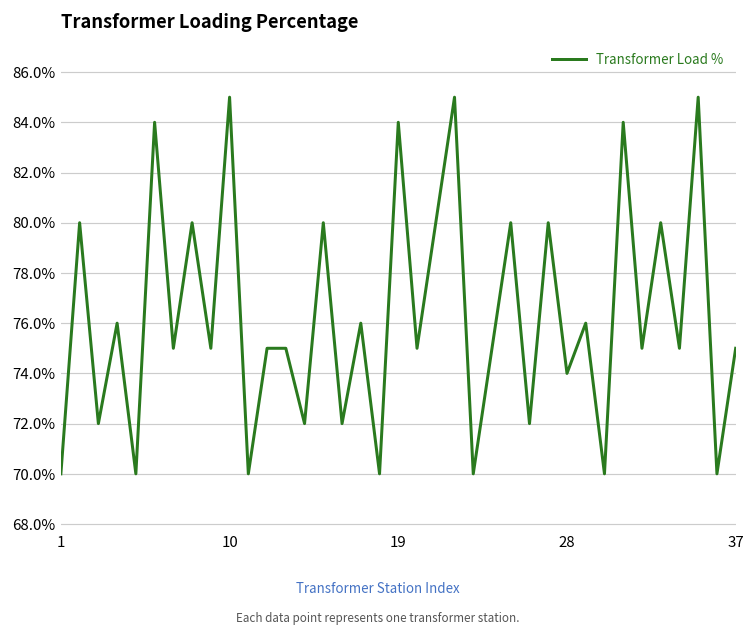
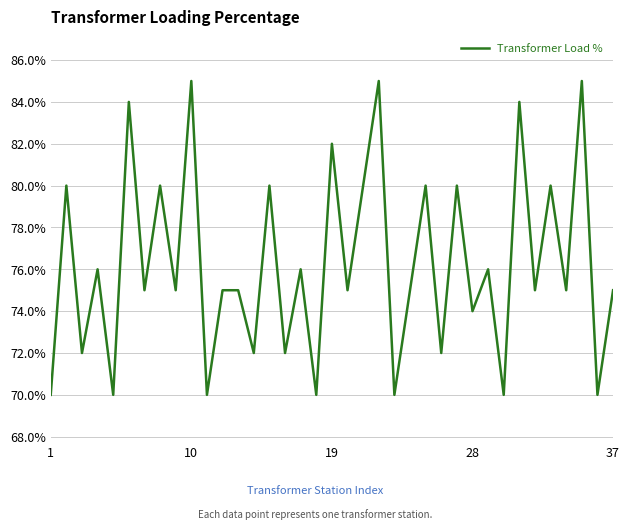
19: 84% -> 82%
